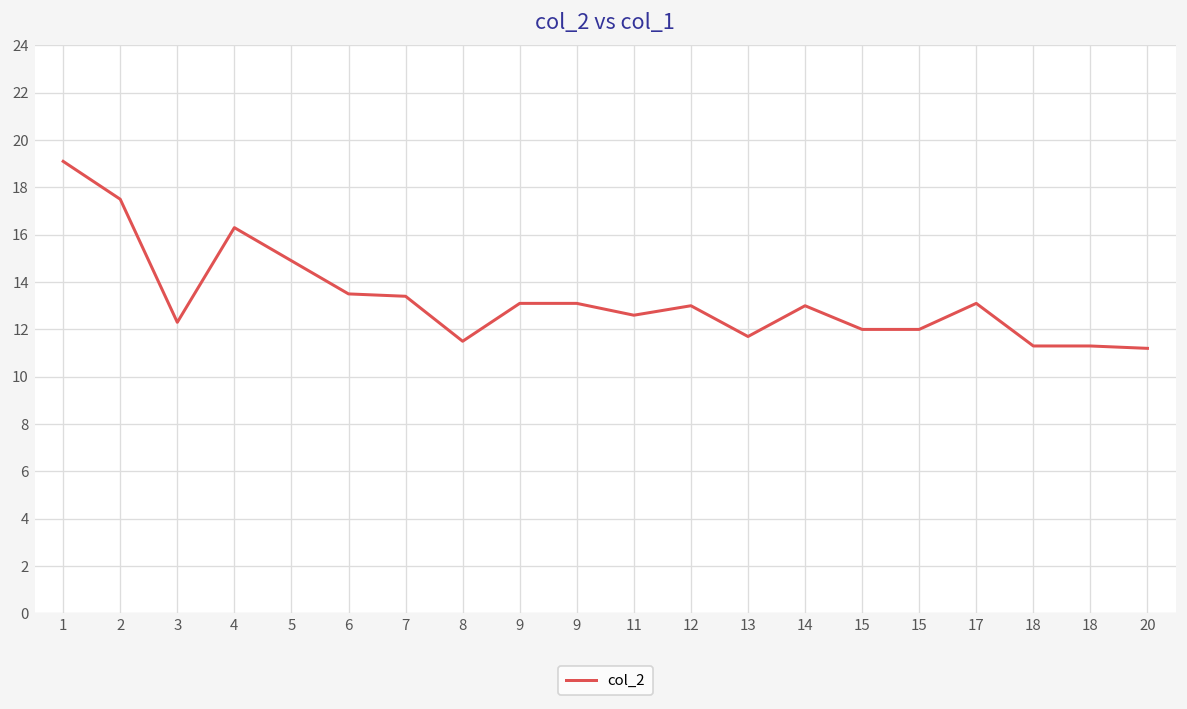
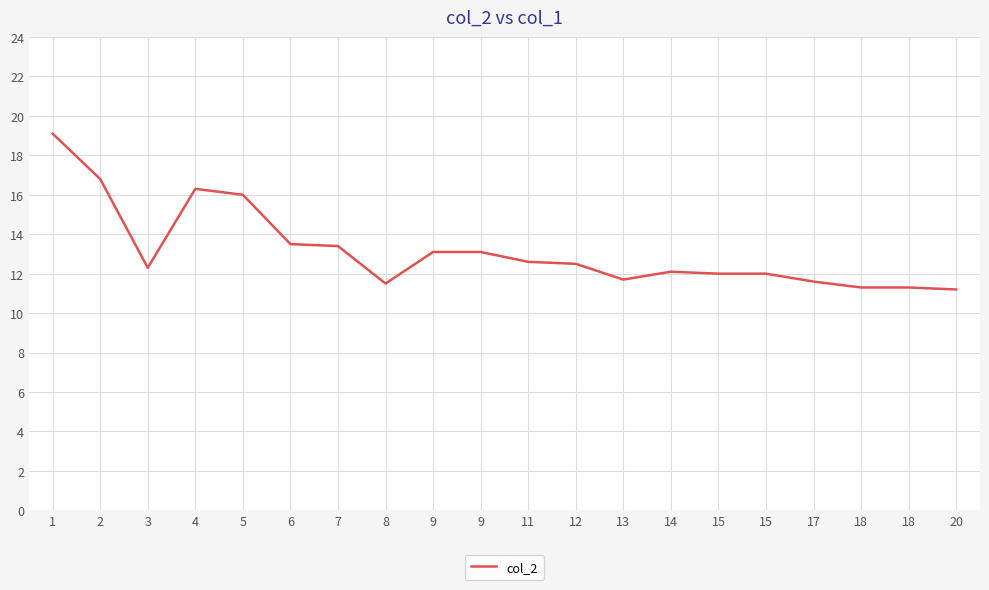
2: 17.5 -> 16.8
5: 14.9 -> 16.0
12: 13.0 -> 12.5
14: 13.0 -> 12.1
17: 13.1 -> 11.6
